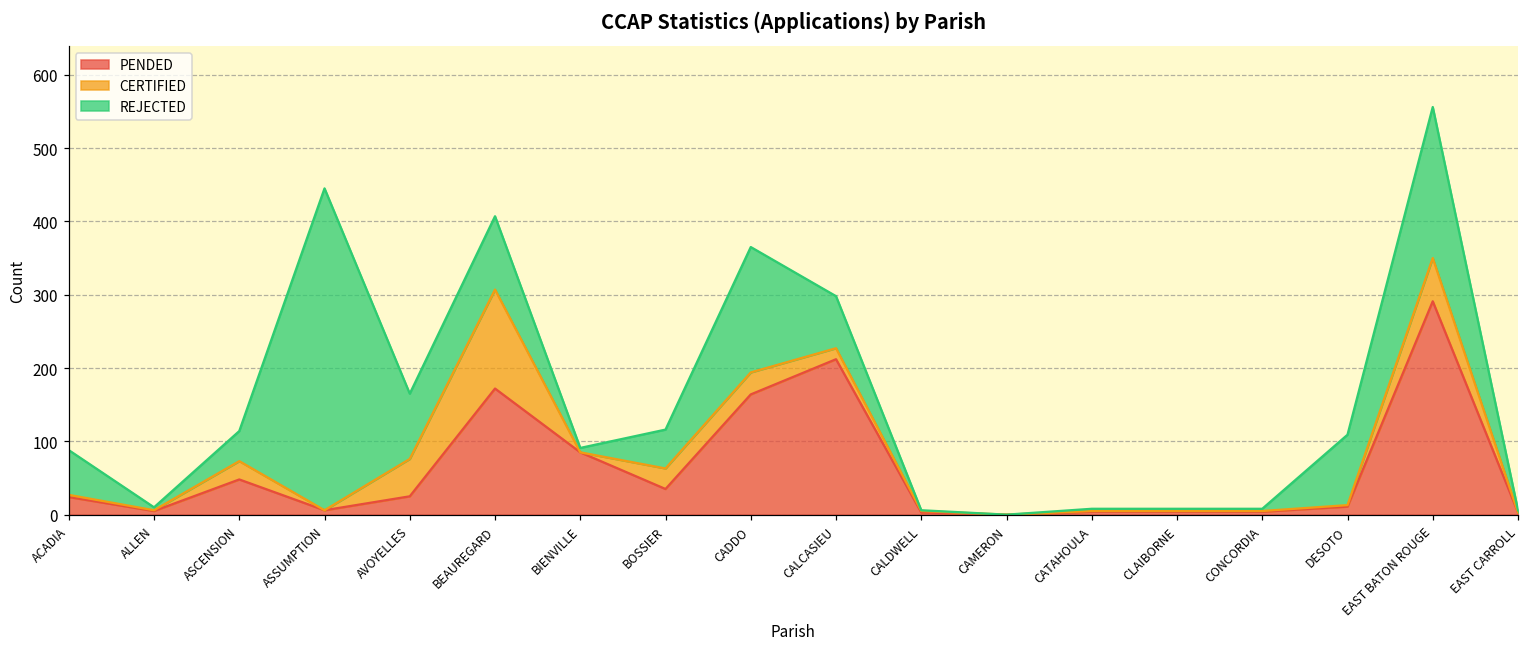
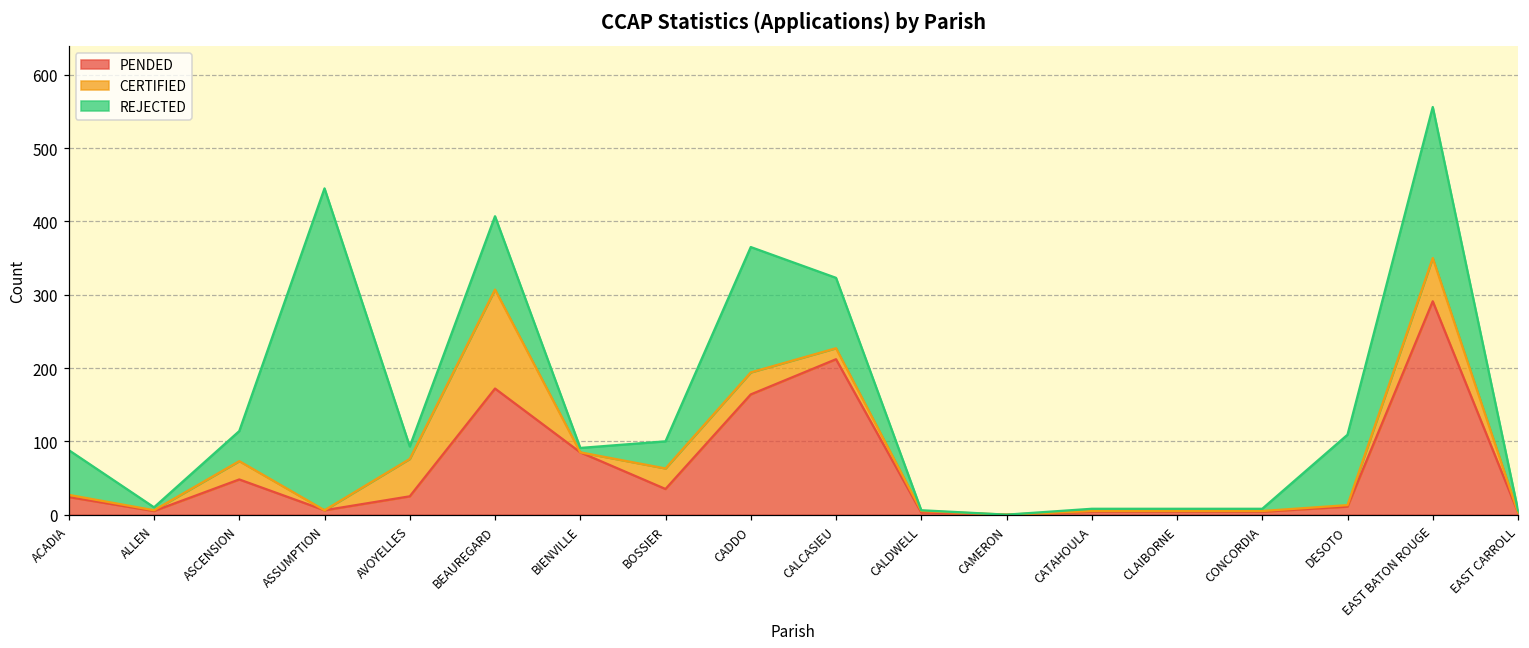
REJECTED, AVOYELLES: 90 -> 20
REJECTED, BOSSIER: 50 -> 40
REJECTED, CALCASIEU: 70 -> 100
